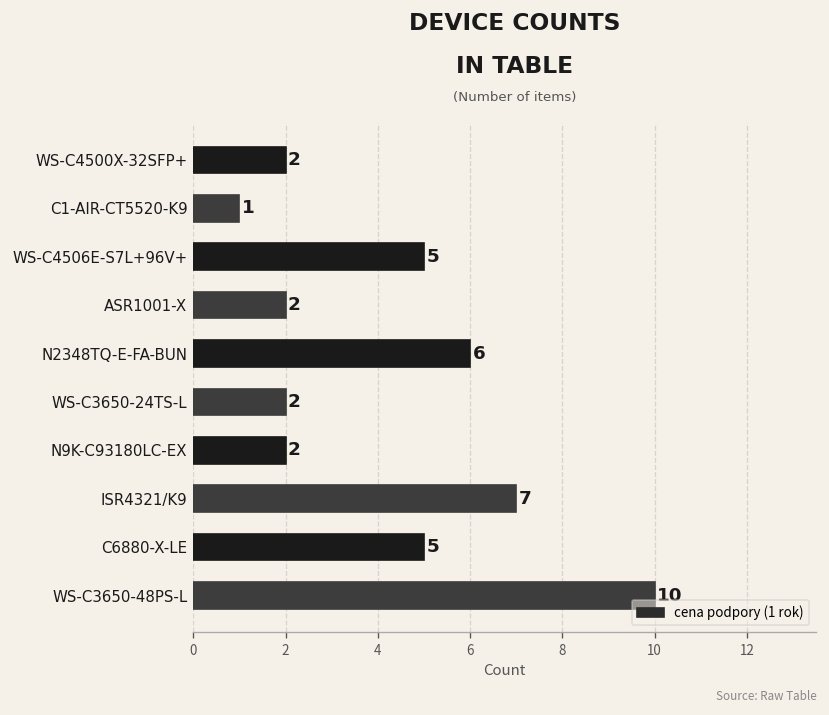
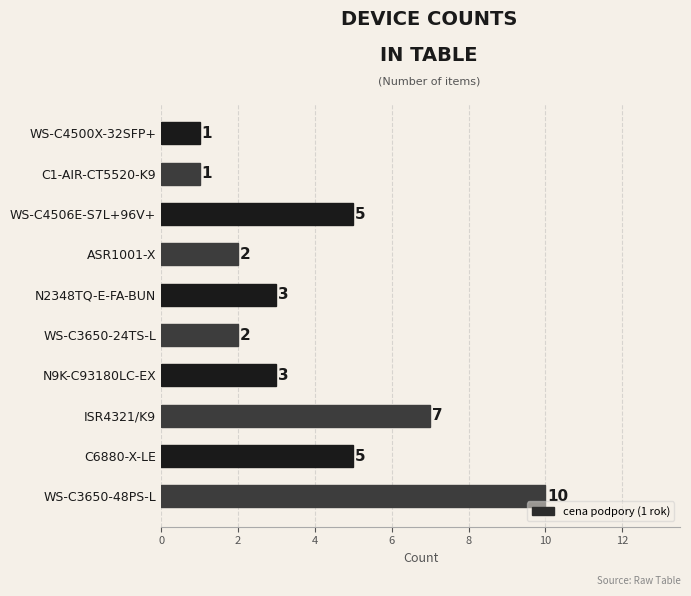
WS-C4500X-32SFP+: 2 -> 1
N2348TQ-E-FA-BUN: 6 -> 3
N9K-C93180LC-EX: 2 -> 3
